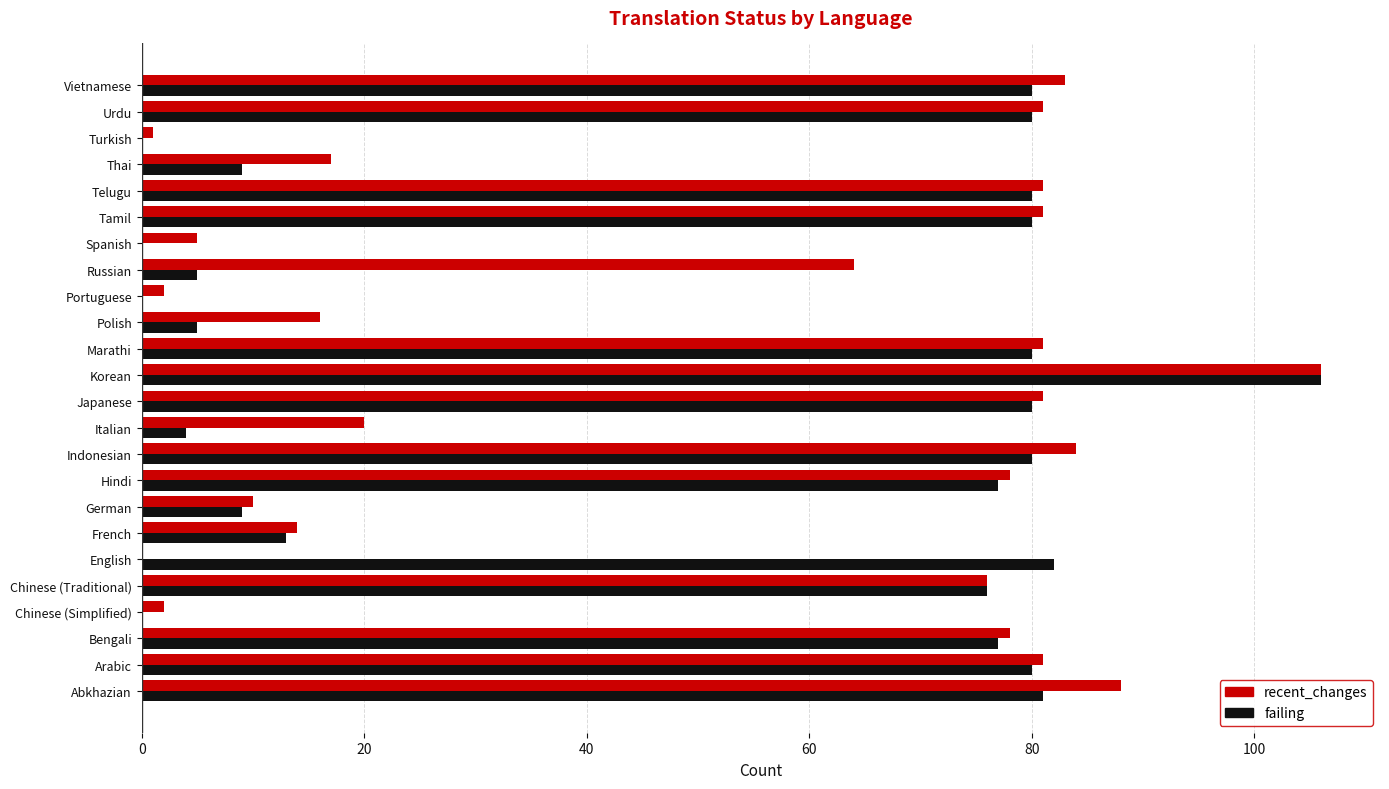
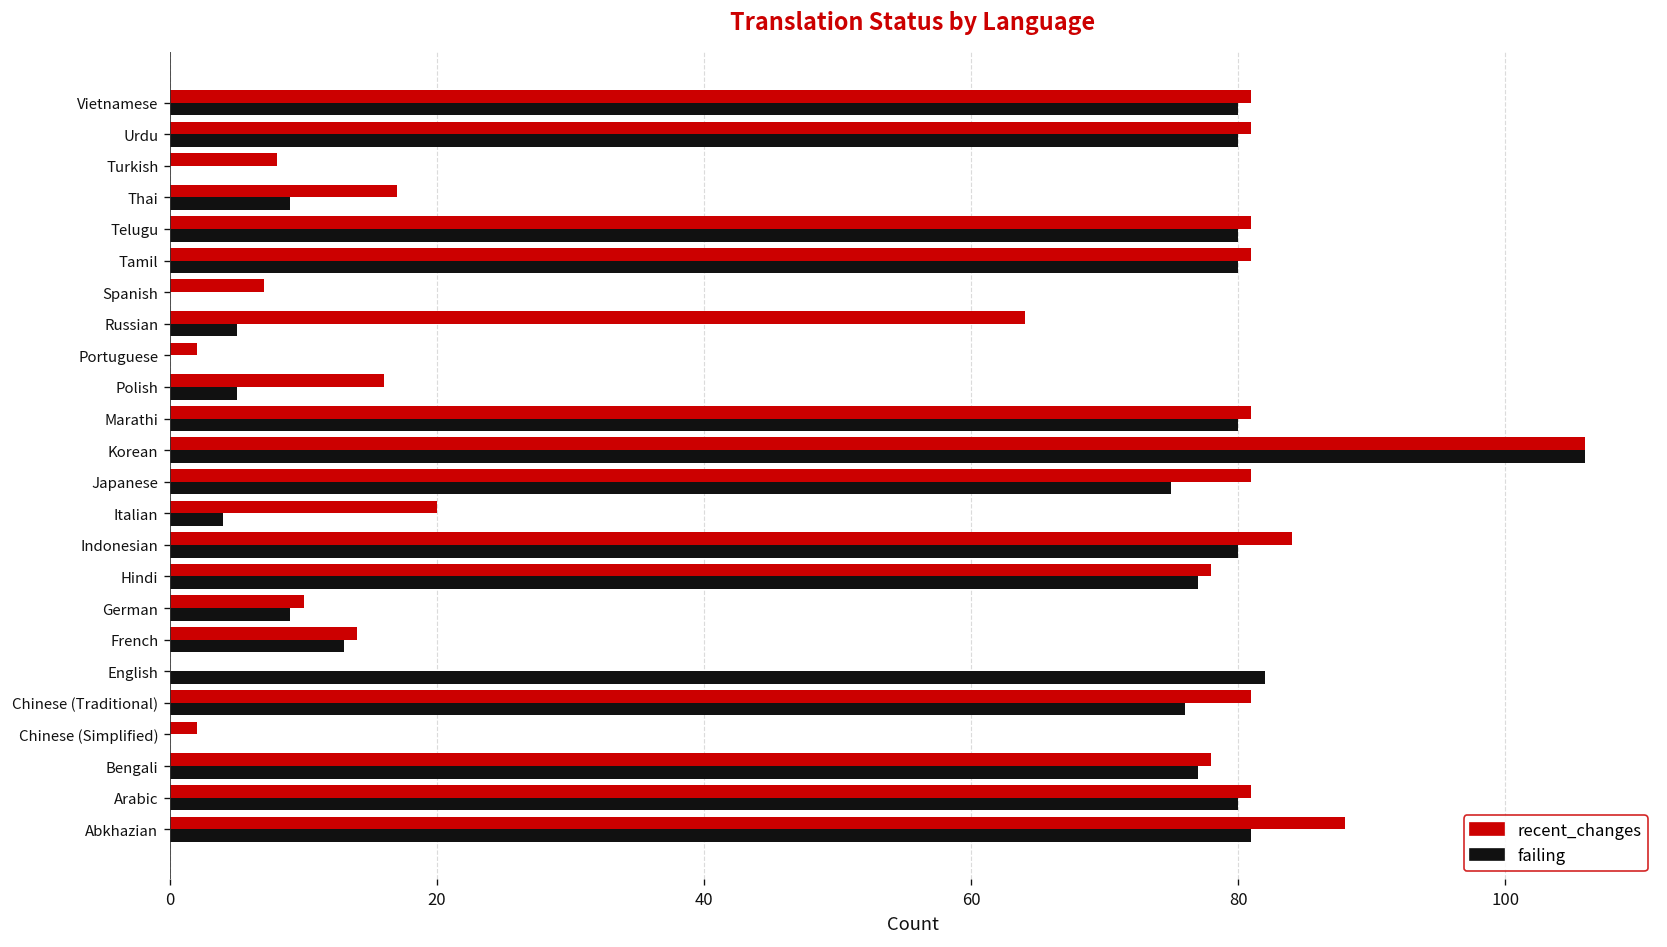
recent_changes, Vietnamese: 83 -> 81
recent_changes, Turkish: 1 -> 8
recent_changes, Spanish: 5 -> 7
failing, Japanese: 80 -> 75
recent_changes, Chinese (Traditional): 76 -> 81
